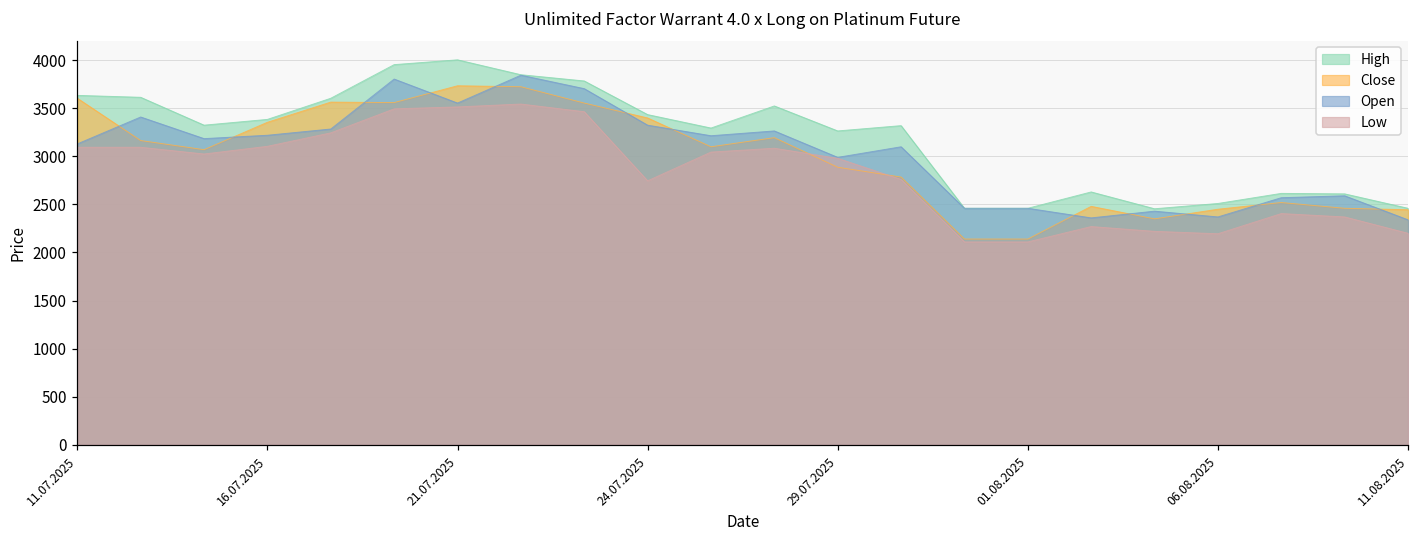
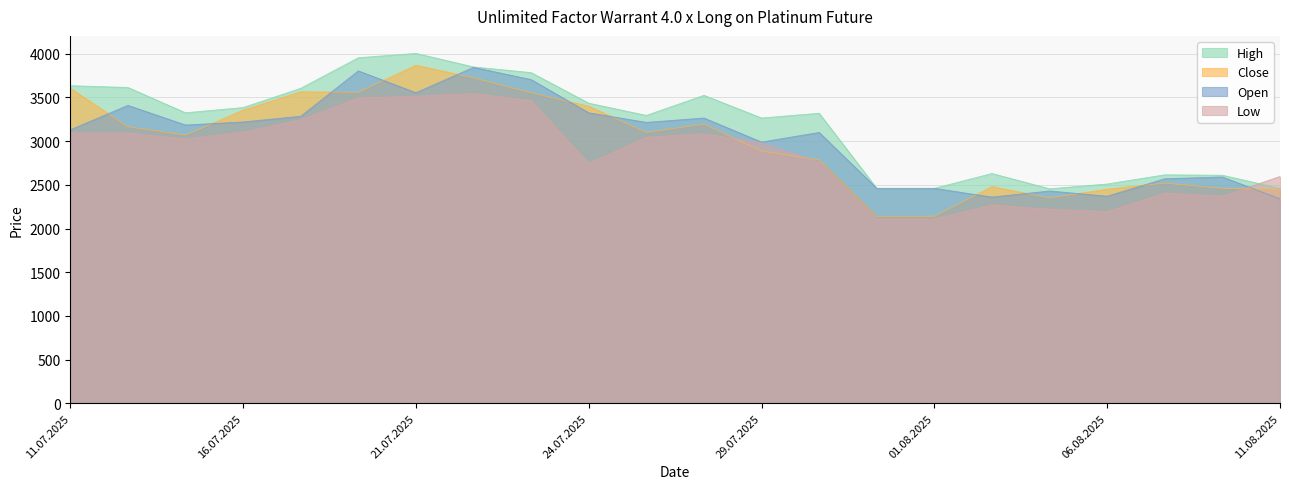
Close, 21.07.2025: 3700 -> 3900
Low, 11.08.2025: 2200 -> 2600
